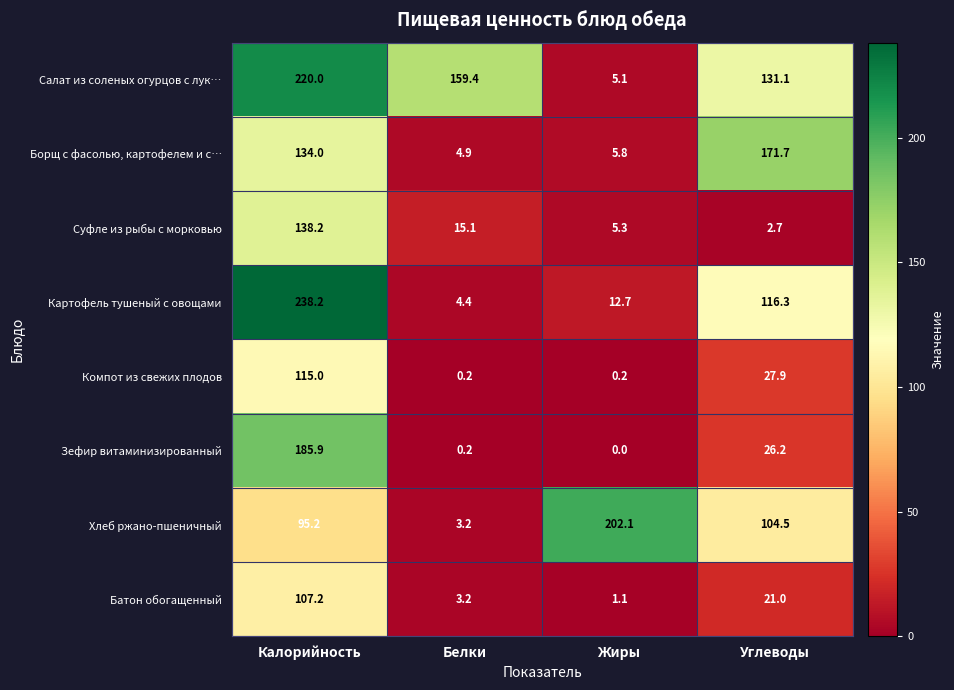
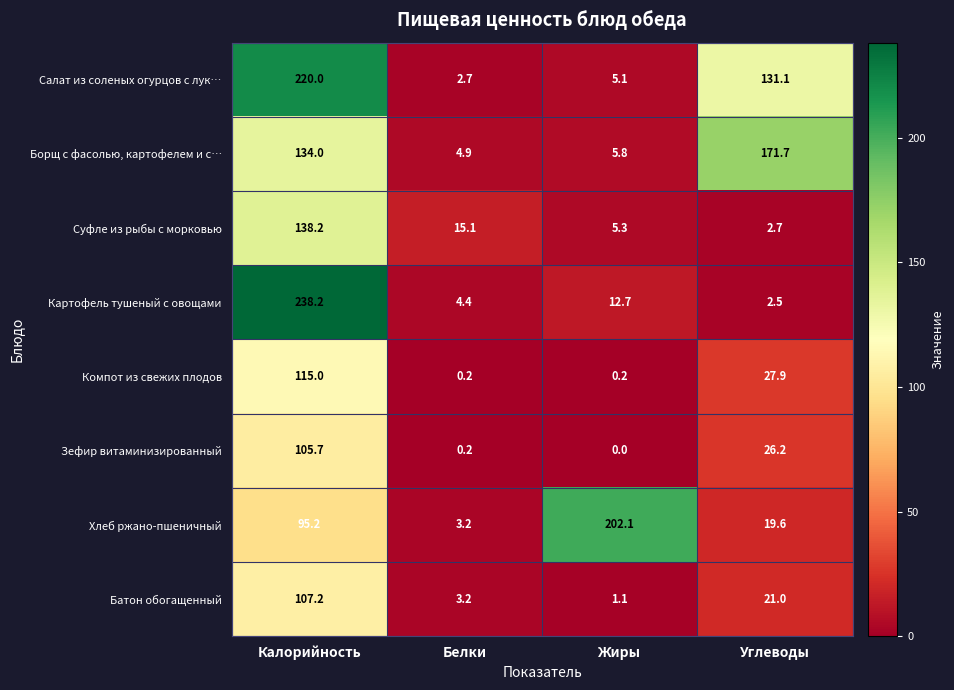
Салат из соленых огурцов с лук…, Белки: 159.4 -> 2.7
Картофель тушеный с овощами, Углеводы: 116.3 -> 2.5
Зефир витаминизированный, Калорийность: 185.9 -> 105.7
Хлеб ржано-пшеничный, Углеводы: 104.5 -> 19.6
